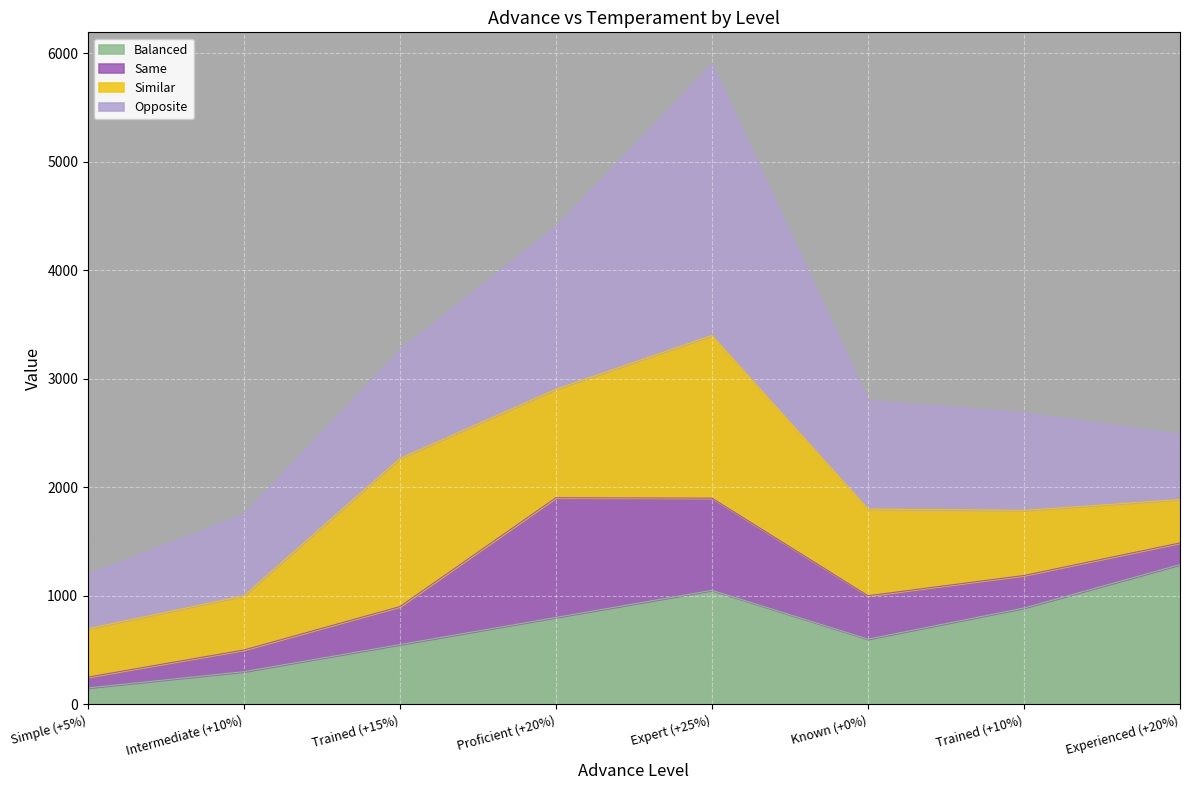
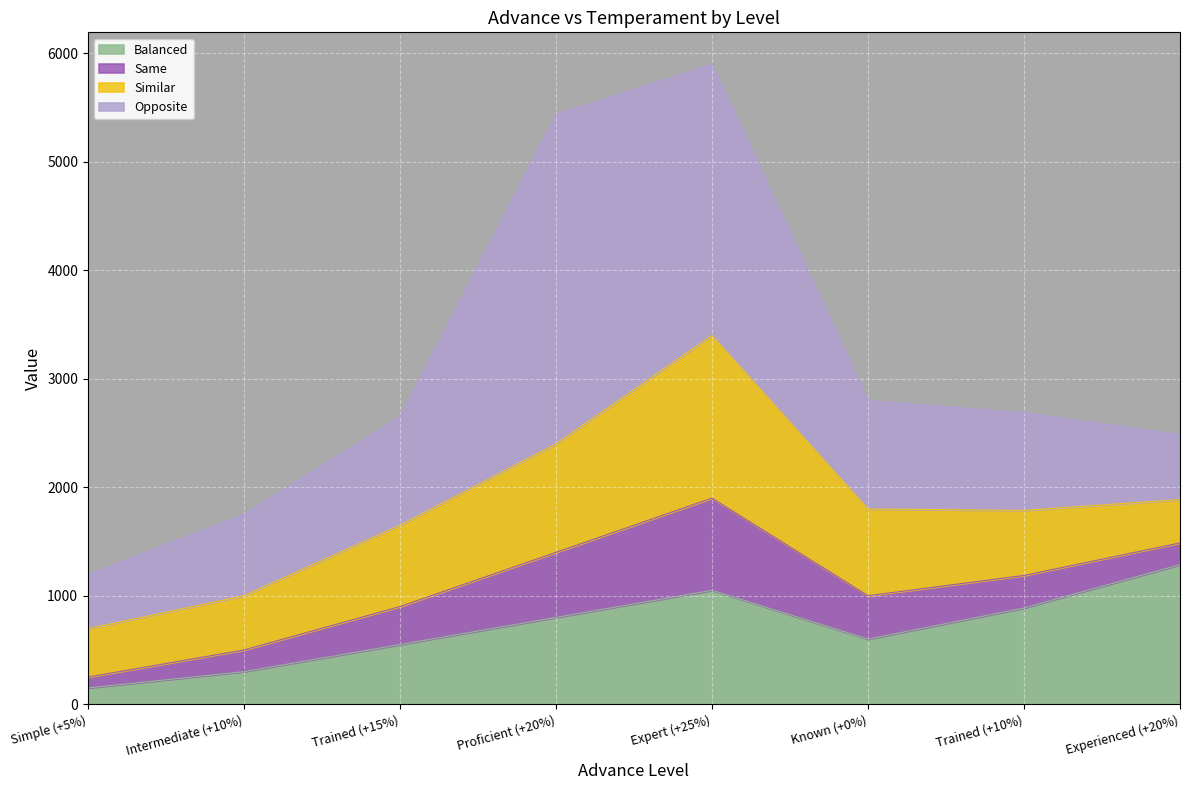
Similar, Trained (+15%): 1370 -> 750
Same, Proficient (+20%): 1100 -> 600
Opposite, Proficient (+20%): 1500 -> 3040
